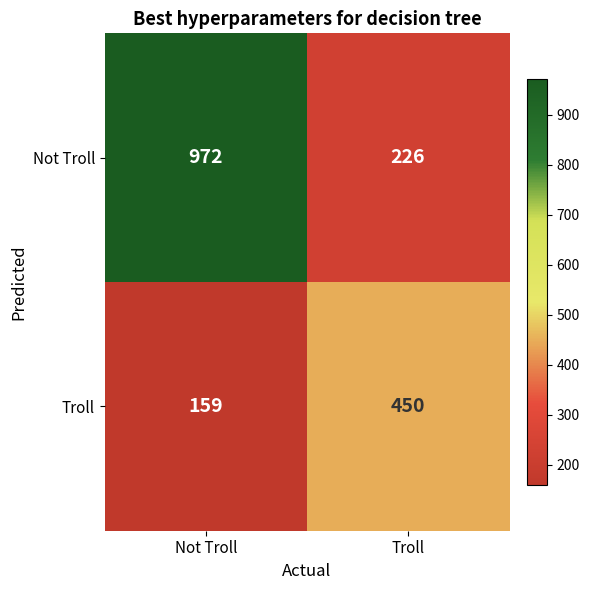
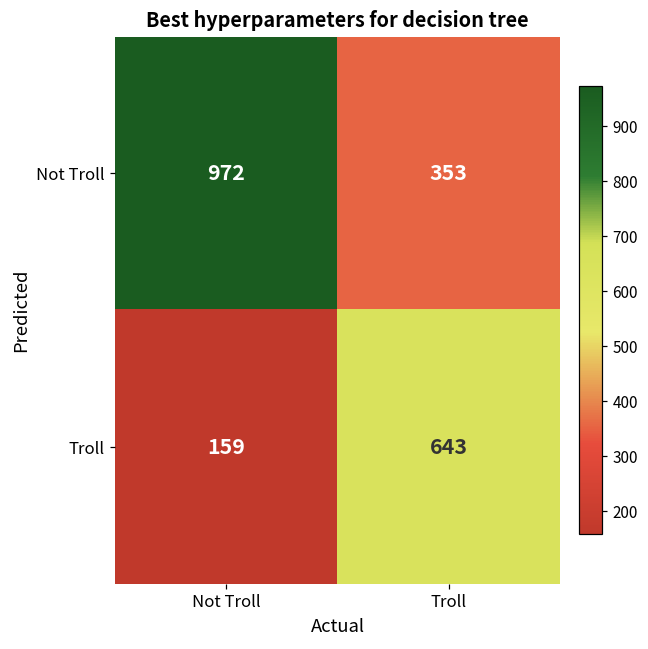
Not Troll, Troll: 226 -> 353
Troll, Troll: 450 -> 643
